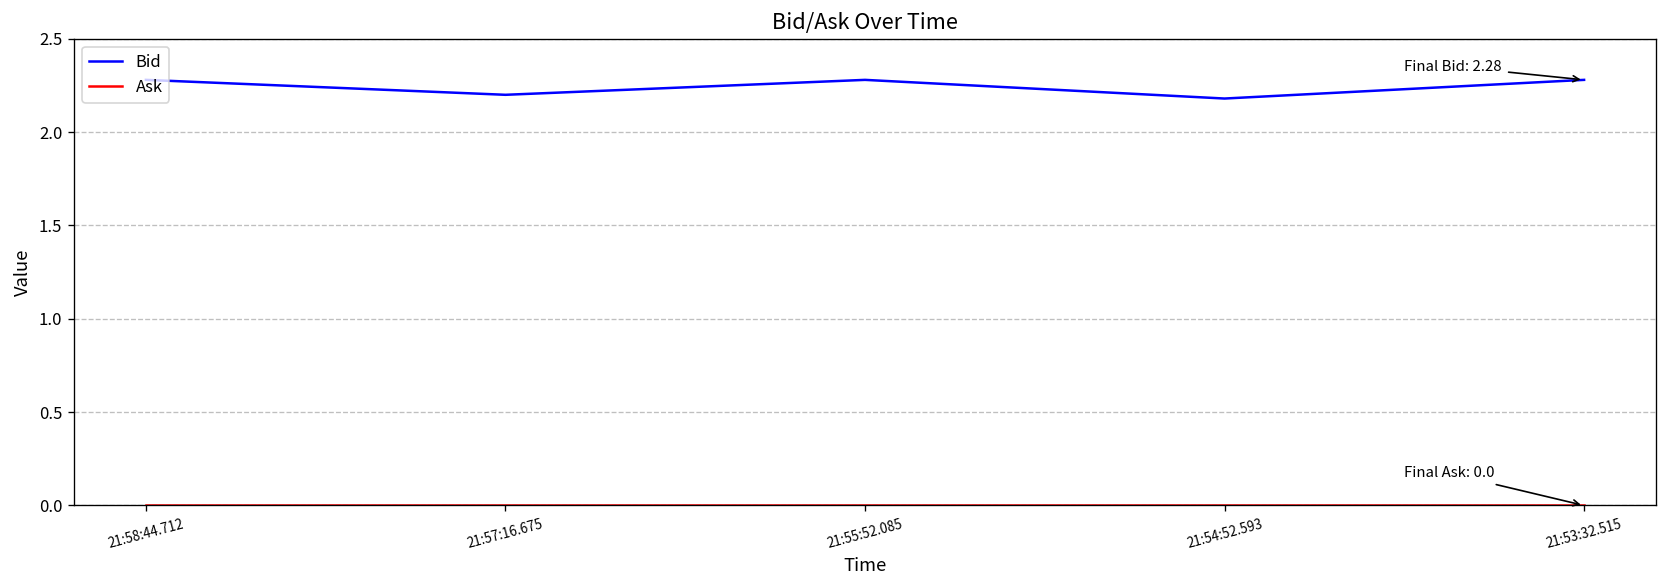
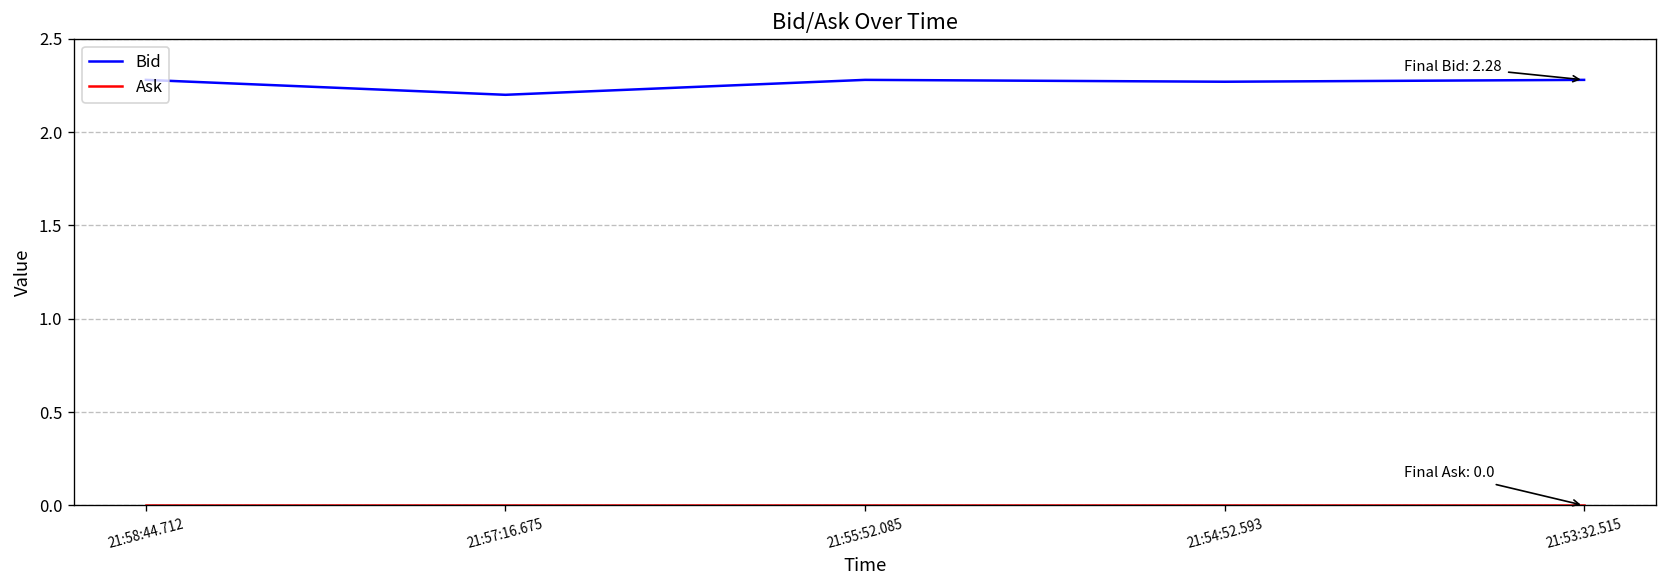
Bid, 21:54:52.593: 2.18 -> 2.27
